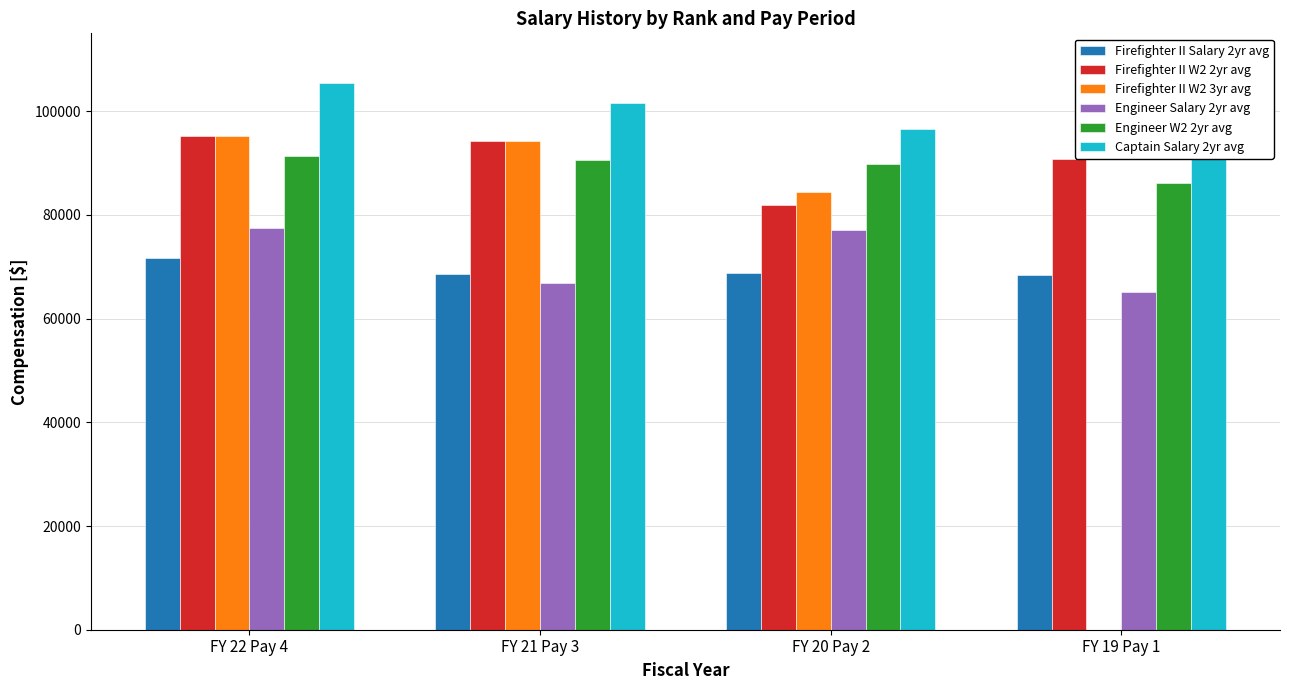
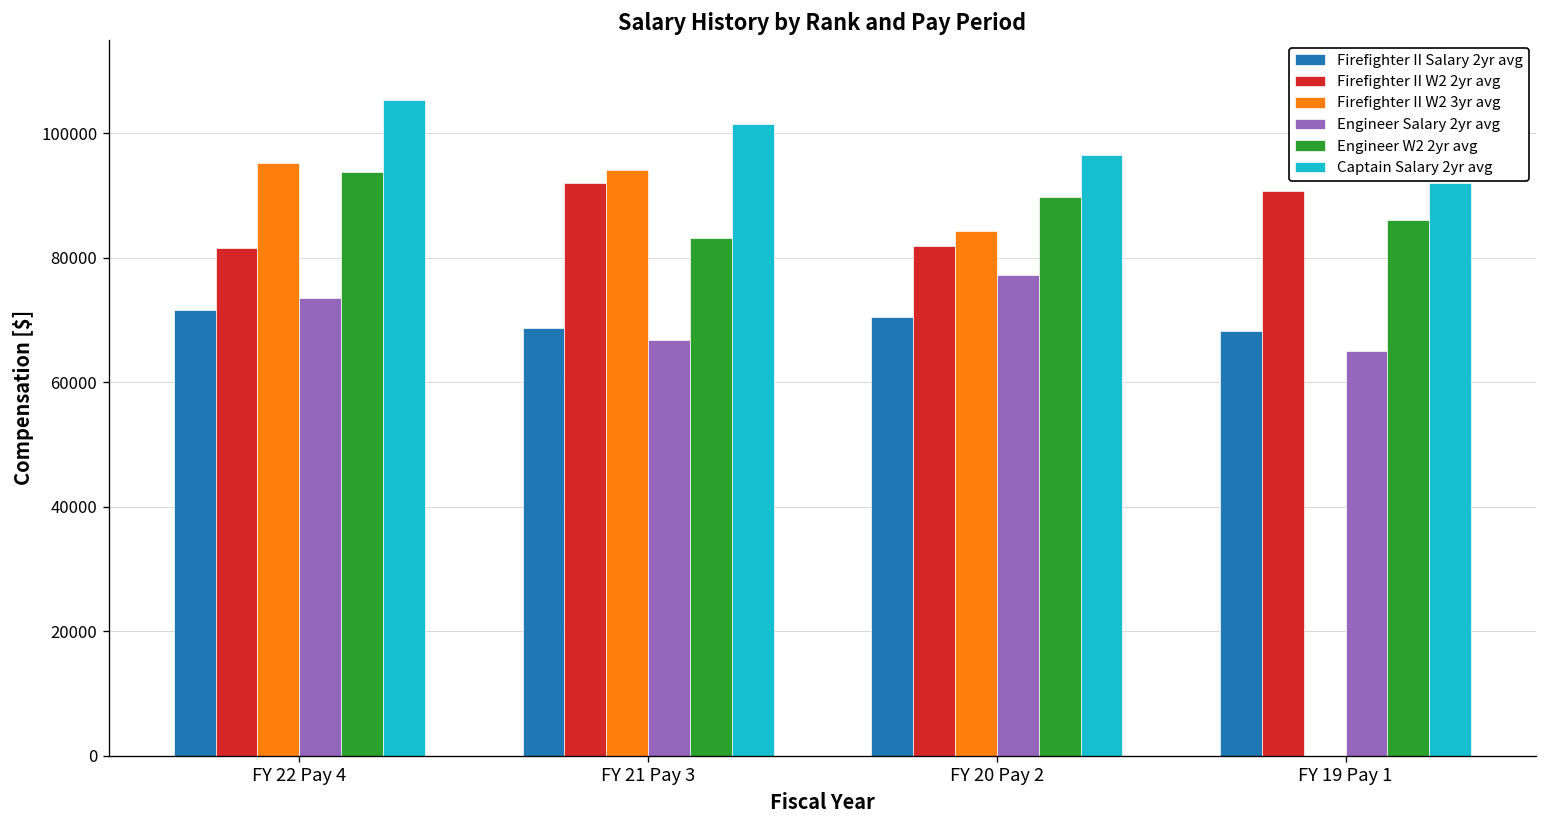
Firefighter II W2 2yr avg, FY 22 Pay 4: 95000 -> 82000
Engineer Salary 2yr avg, FY 22 Pay 4: 77000 -> 74000
Engineer W2 2yr avg, FY 22 Pay 4: 91000 -> 94000
Firefighter II W2 2yr avg, FY 21 Pay 3: 94000 -> 92000
Engineer W2 2yr avg, FY 21 Pay 3: 91000 -> 83000
Firefighter II Salary 2yr avg, FY 20 Pay 2: 69000 -> 71000
